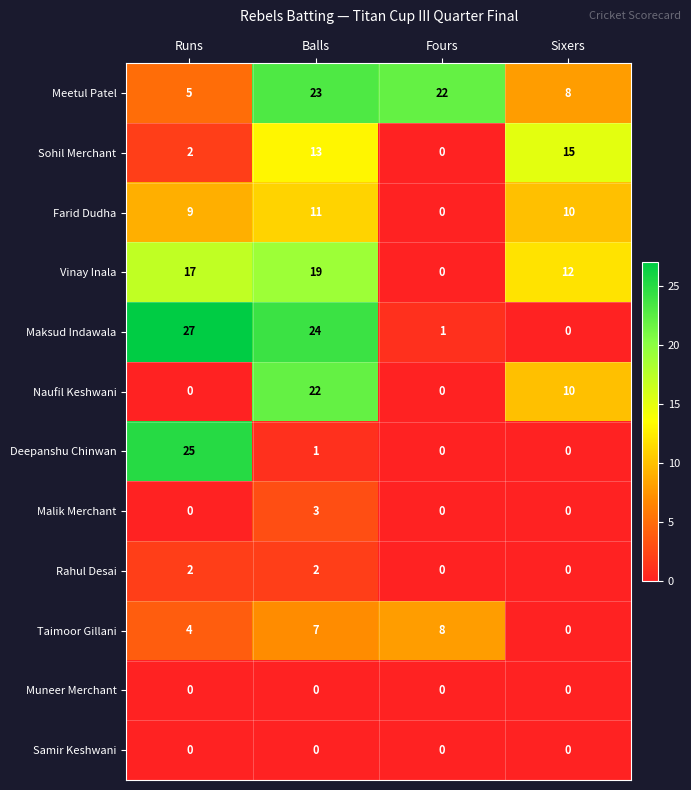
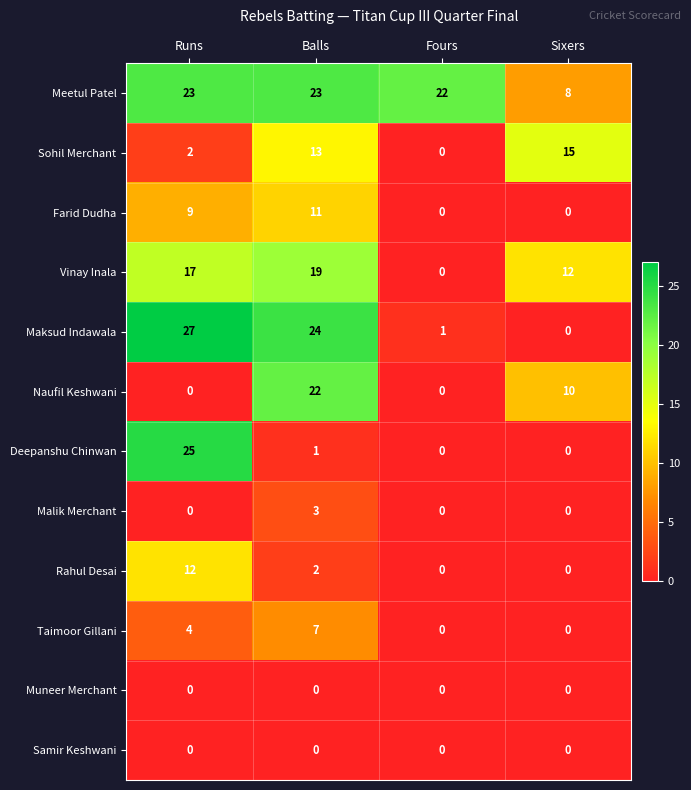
Meetul Patel, Runs: 5 -> 23
Farid Dudha, Sixers: 10 -> 0
Rahul Desai, Runs: 2 -> 12
Taimoor Gillani, Fours: 8 -> 0
